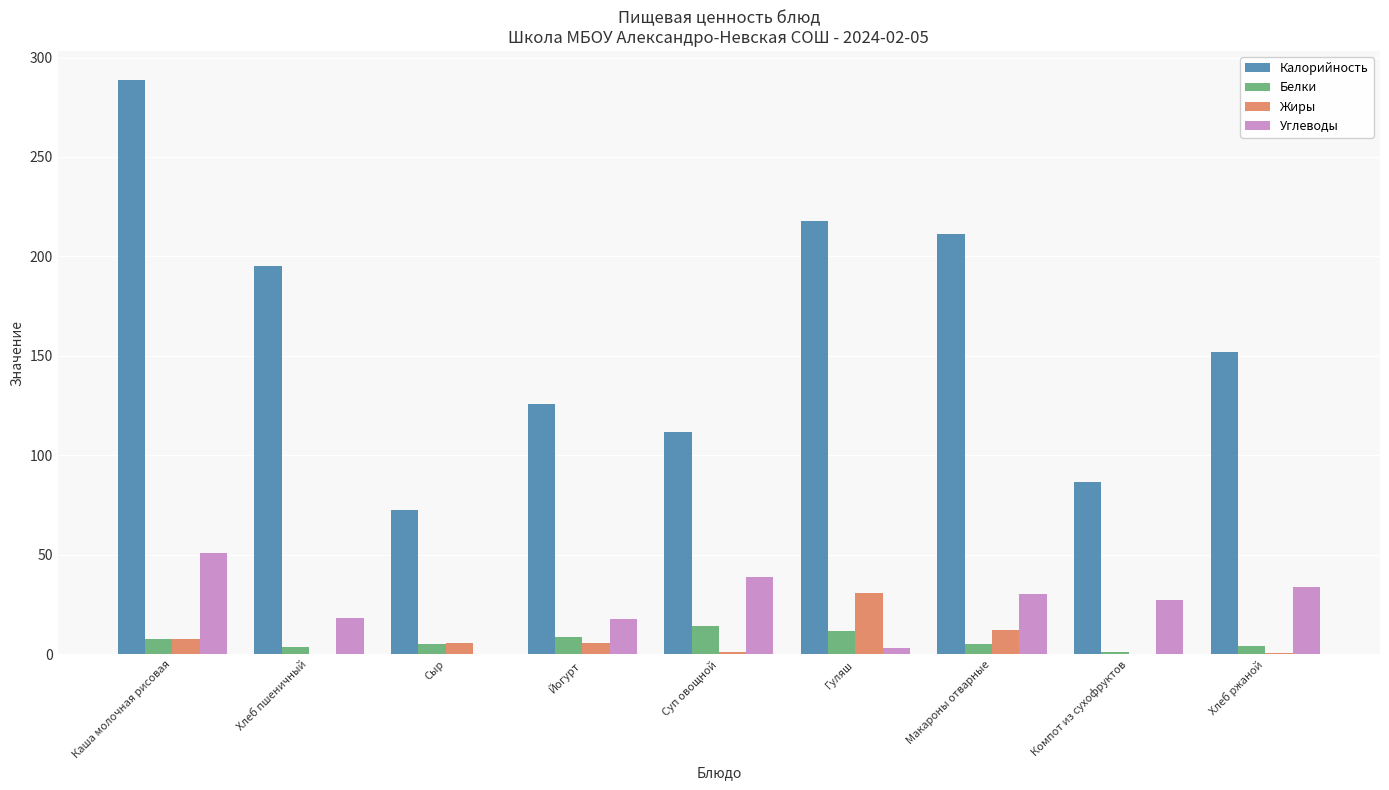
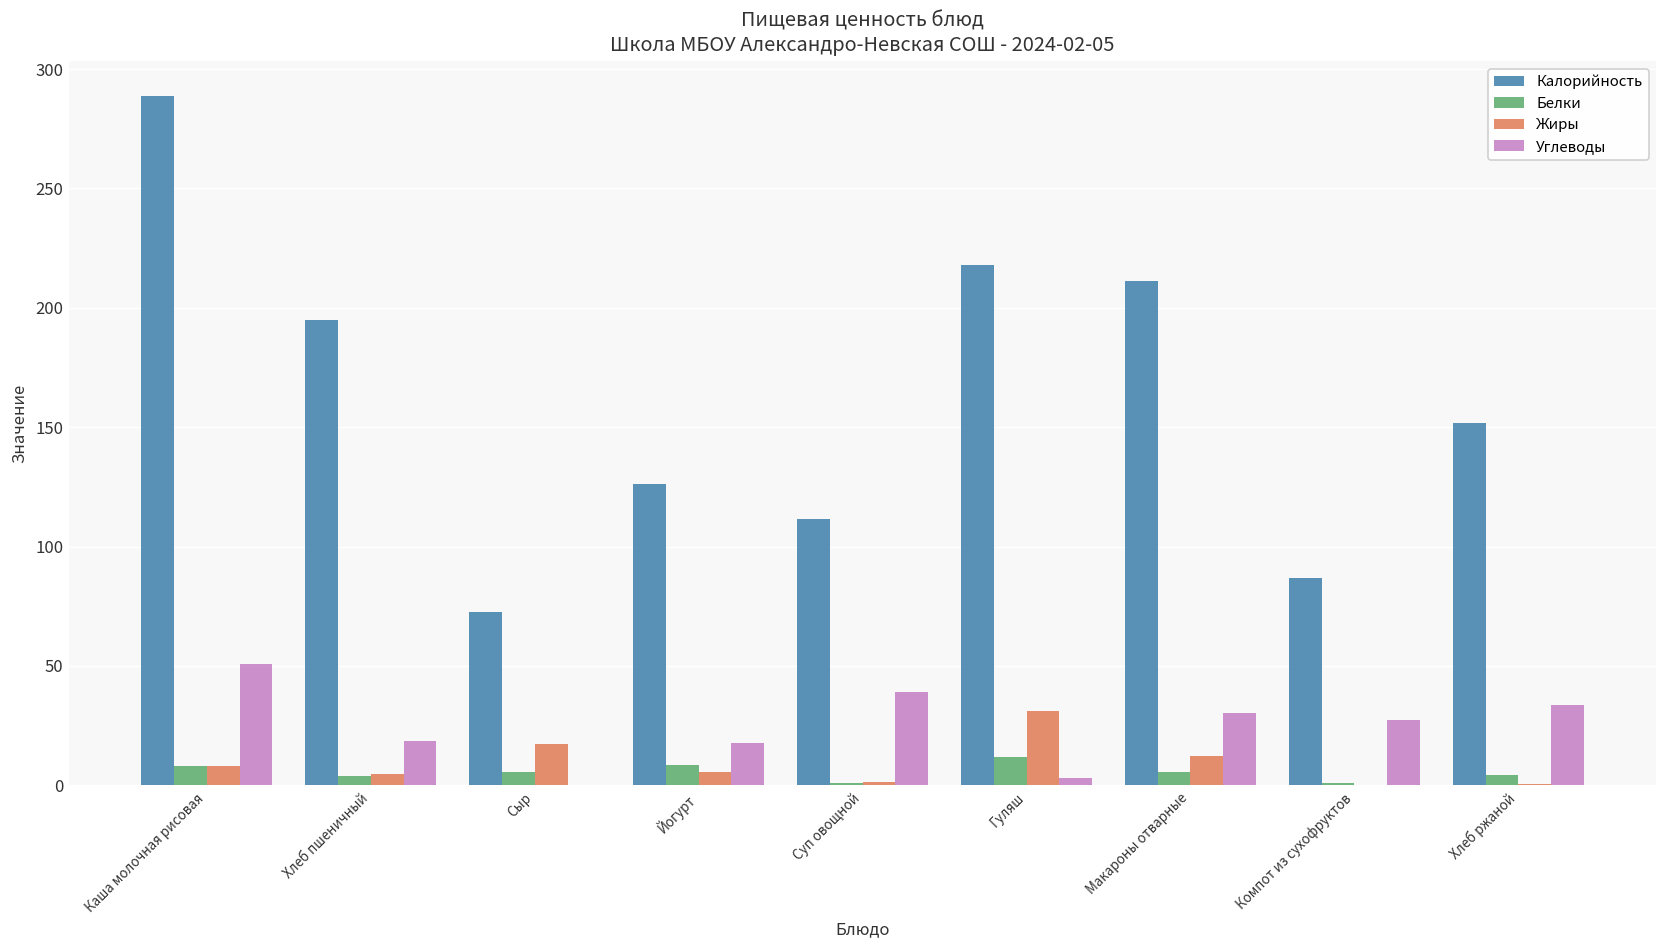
Жиры, Хлеб пшеничный: 0 -> 5
Жиры, Сыр: 6 -> 18
Белки, Суп овощной: 14 -> 1
